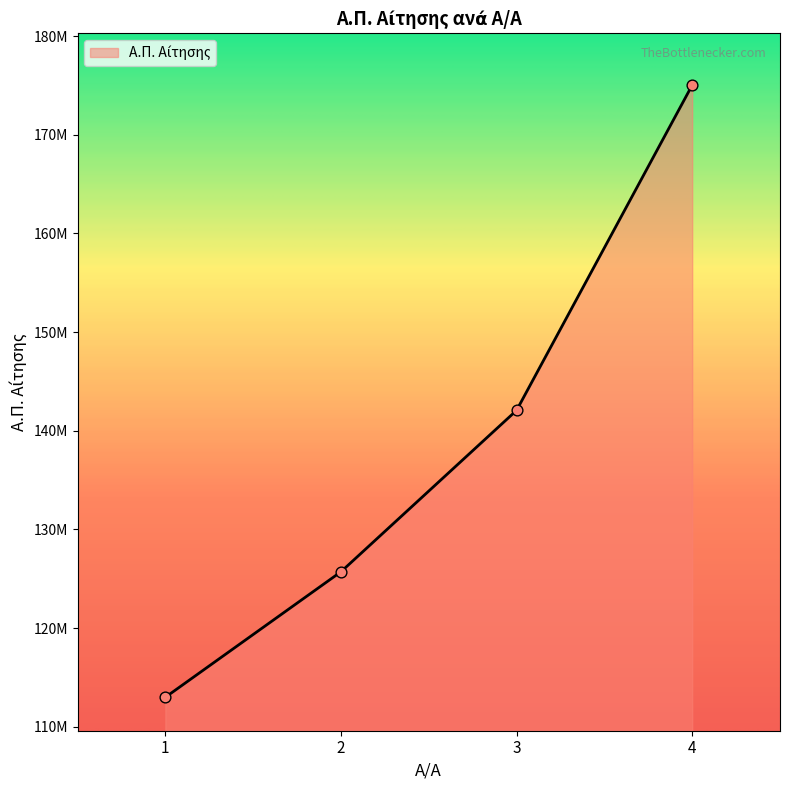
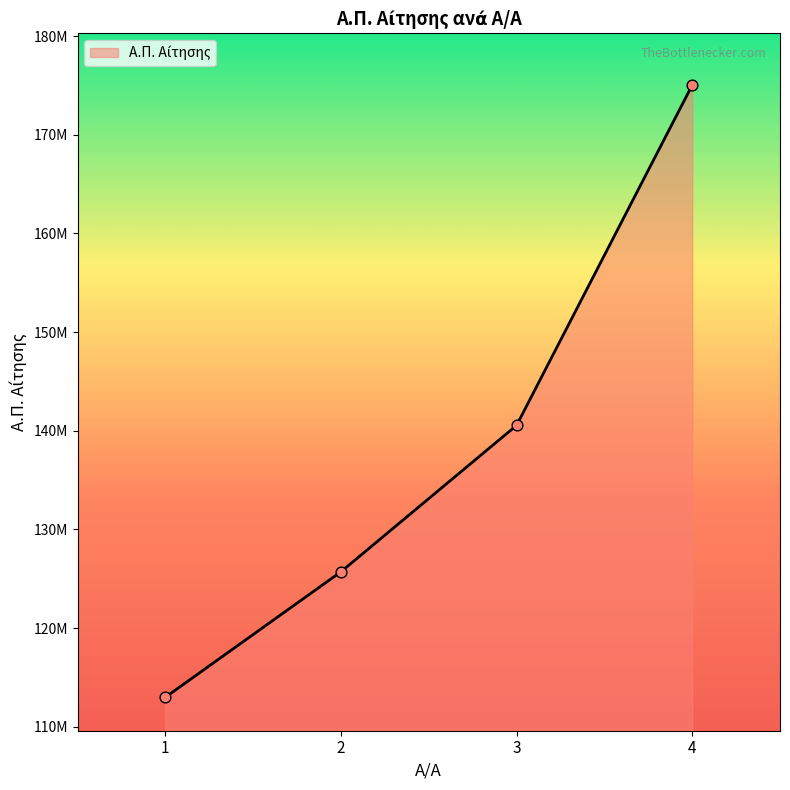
3: 142000000 -> 141000000
